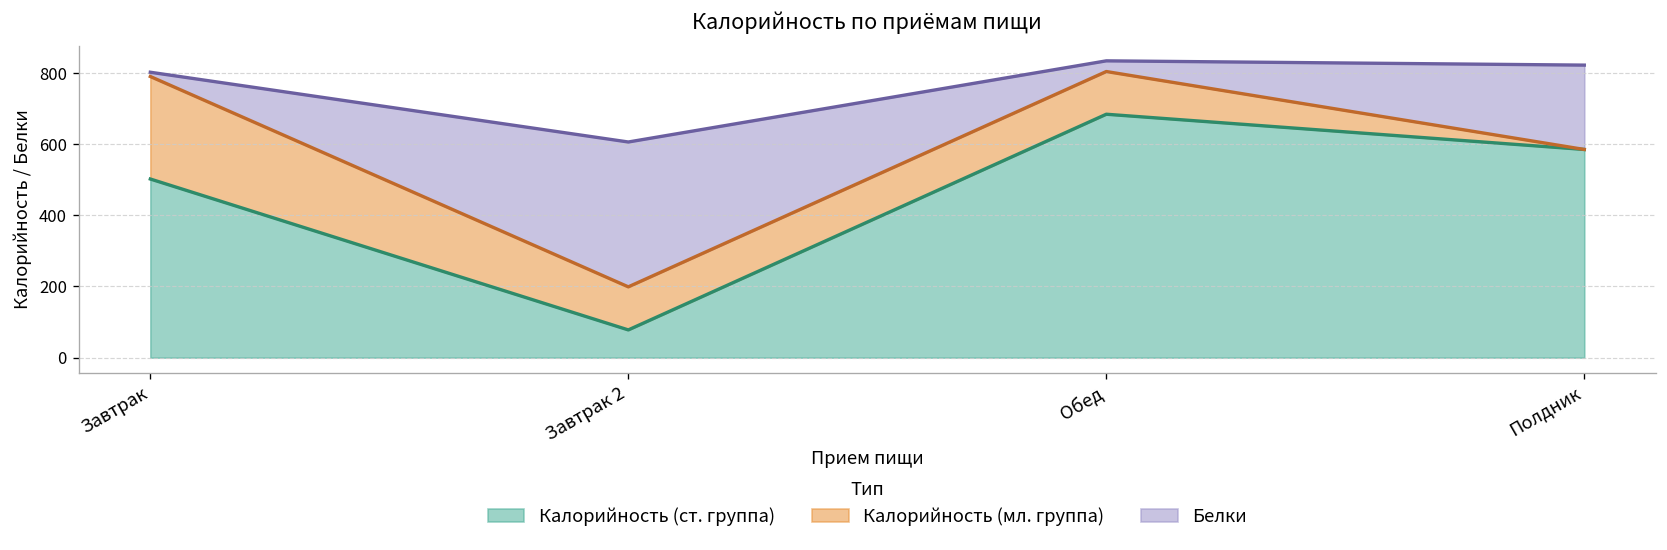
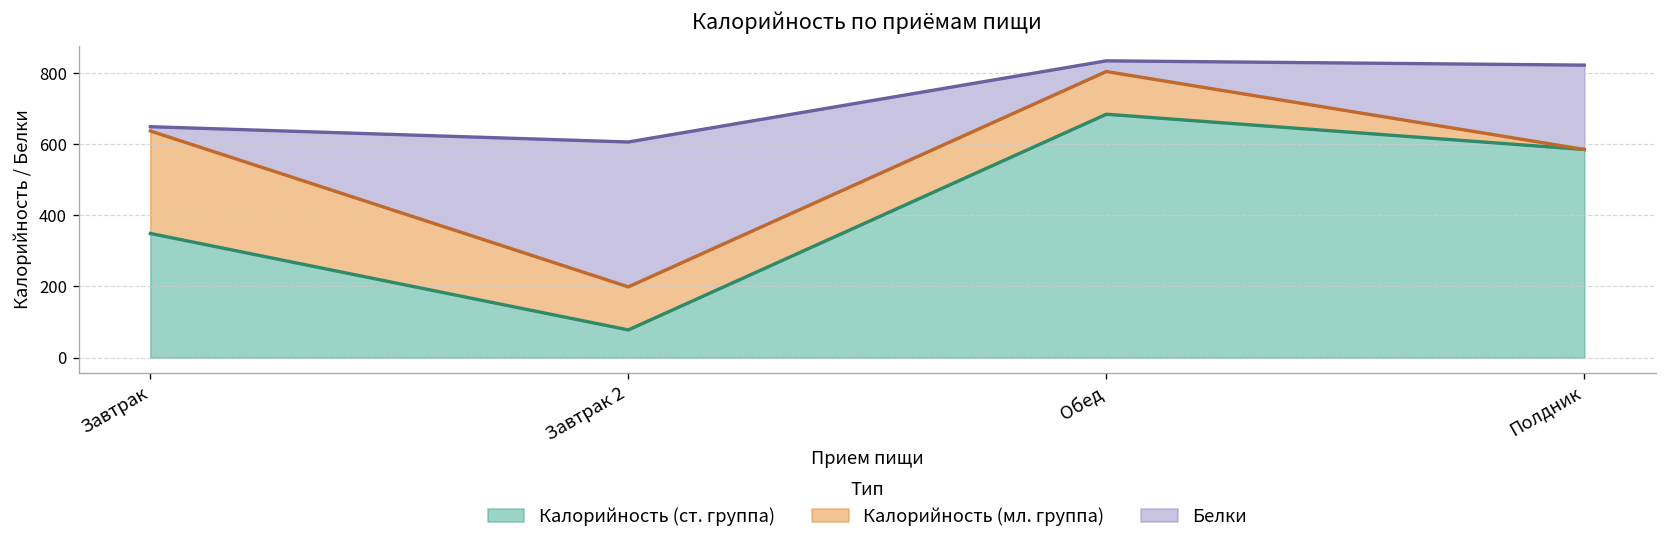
Калорийность (ст. группа), Завтрак: 500 -> 350
